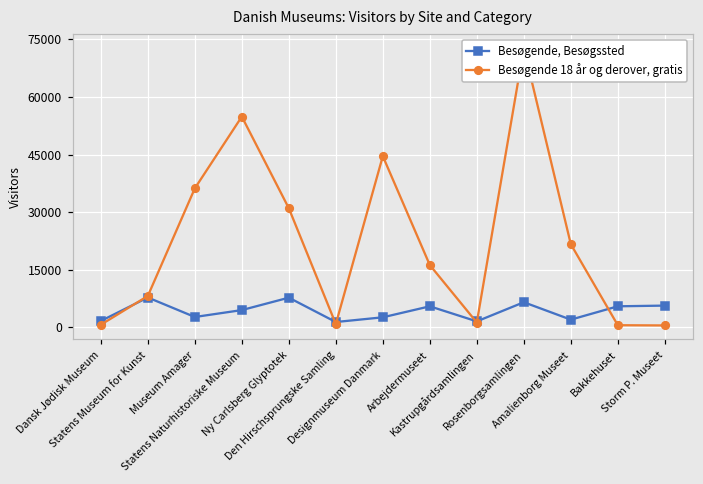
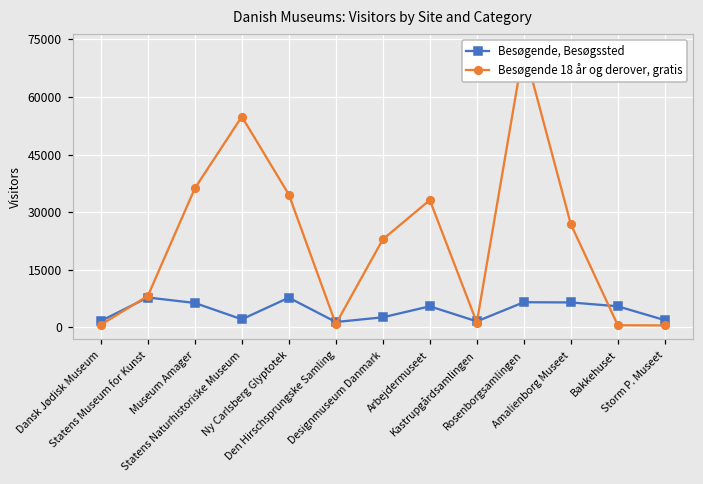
Besøgende, Besøgssted, Museum Amager: 3000 -> 6000
Besøgende, Besøgssted, Statens Naturhistoriske Museum: 4000 -> 2000
Besøgende 18 år og derover, gratis, Ny Carlsberg Glyptotek: 31000 -> 35000
Besøgende 18 år og derover, gratis, Designmuseum Danmark: 45000 -> 23000
Besøgende 18 år og derover, gratis, Arbejdermuseet: 16000 -> 33000
Besøgende, Besøgssted, Amalienborg Museet: 2000 -> 6000
Besøgende 18 år og derover, gratis, Amalienborg Museet: 22000 -> 27000
Besøgende, Besøgssted, Storm P. Museet: 6000 -> 2000
